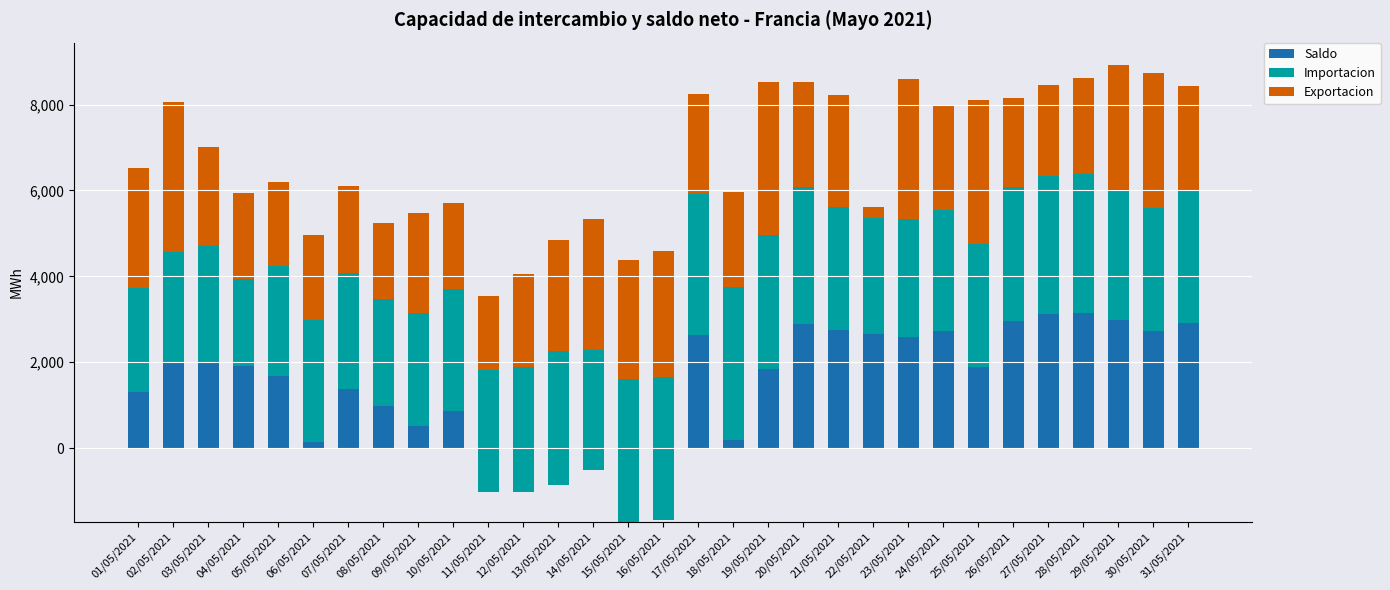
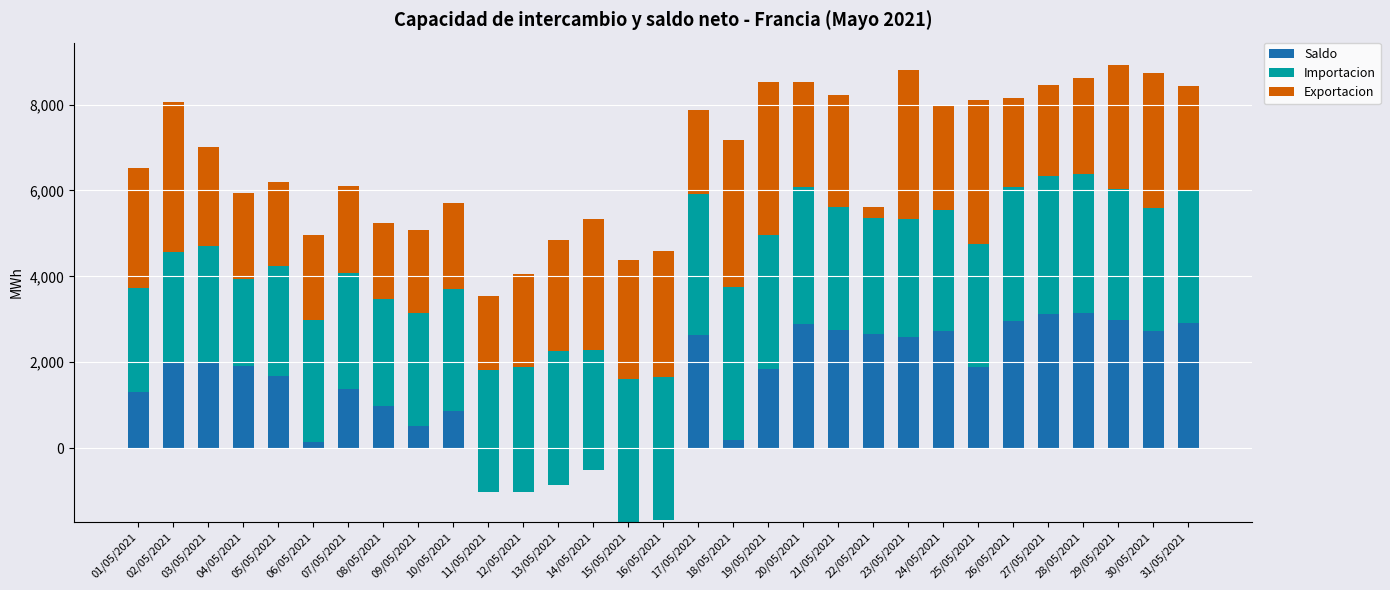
Exportacion, 09/05/2021: 2,300 -> 1,900
Exportacion, 17/05/2021: 2,300 -> 2,000
Exportacion, 18/05/2021: 2,200 -> 3,400
Exportacion, 23/05/2021: 3,300 -> 3,500
